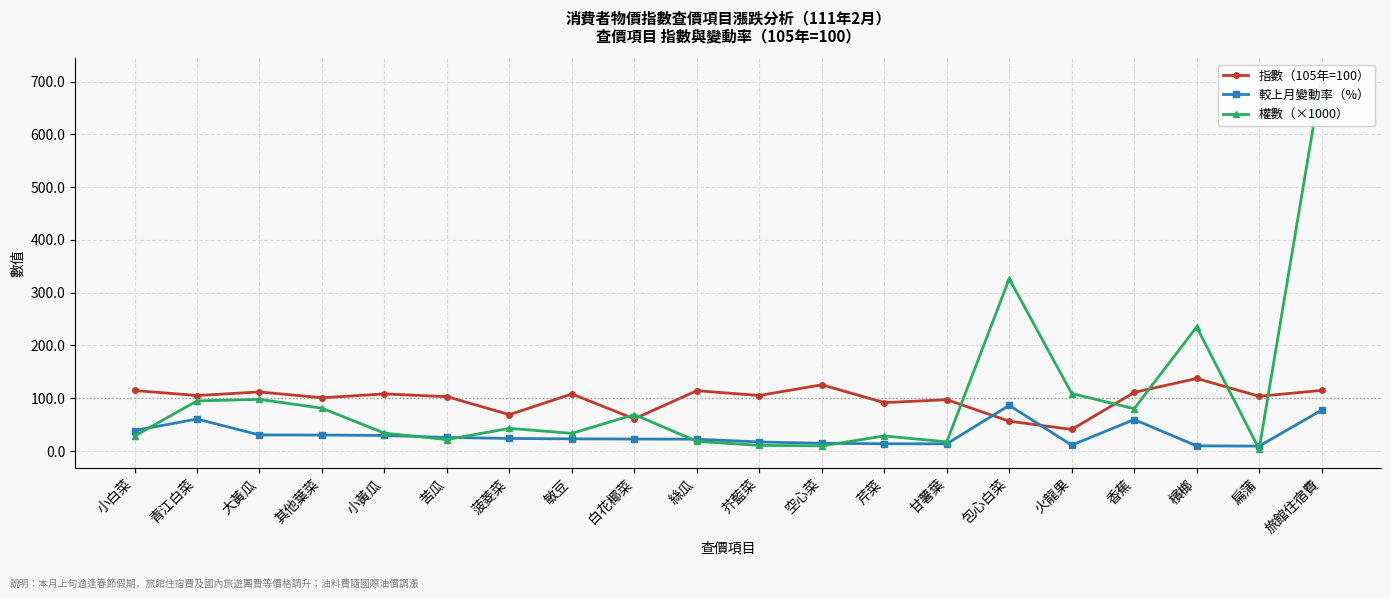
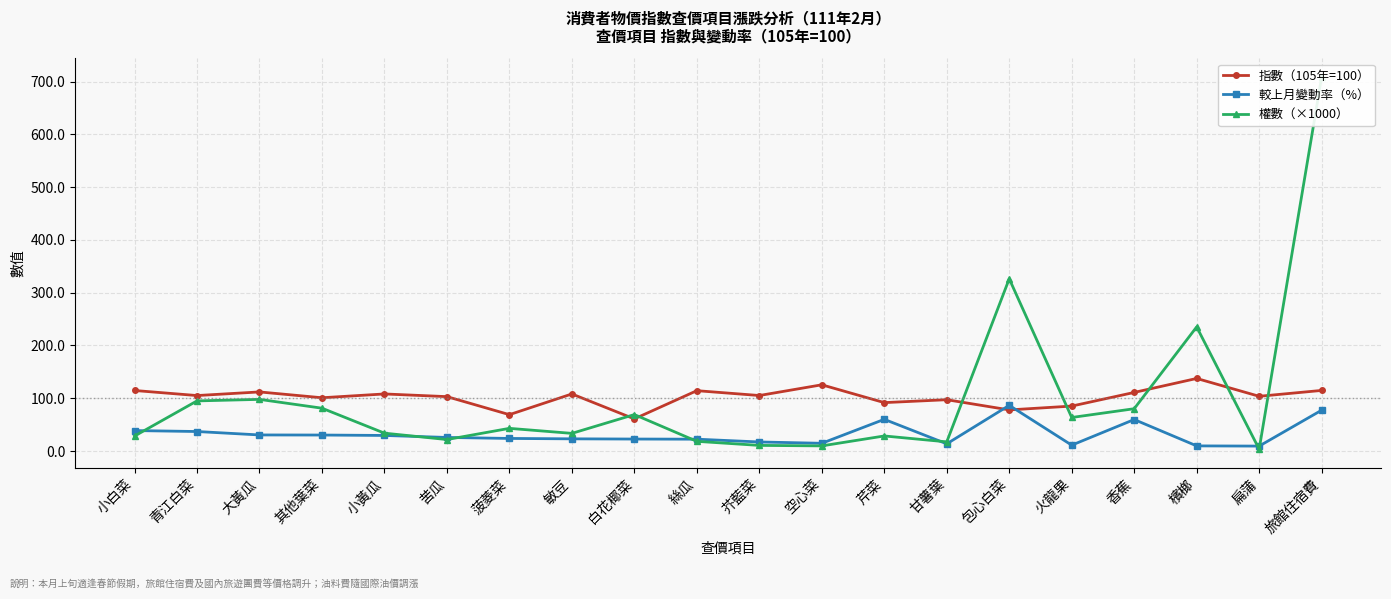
較上月變動率（%）, 青江白菜: 60 -> 40
較上月變動率（%）, 芹菜: 10 -> 60
指數（105年=100）, 包心白菜: 60 -> 80
指數（105年=100）, 火龍果: 40 -> 90
權數（×1000）, 火龍果: 110 -> 60
